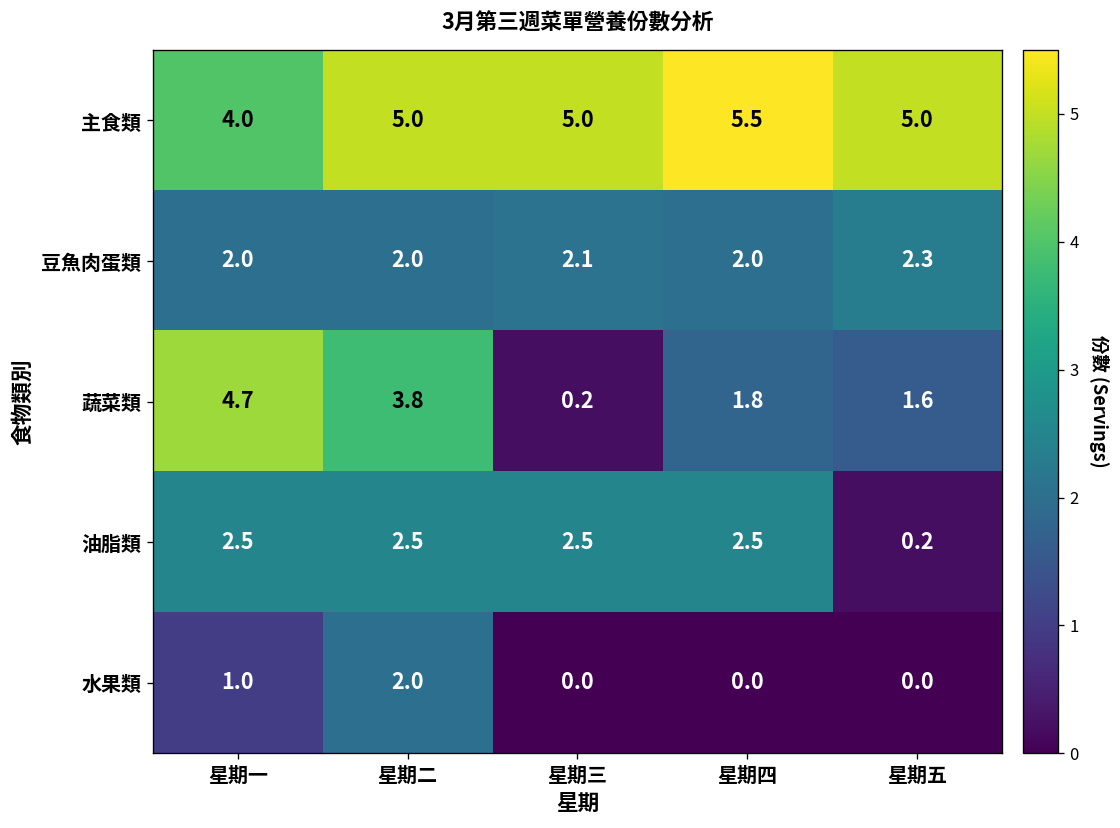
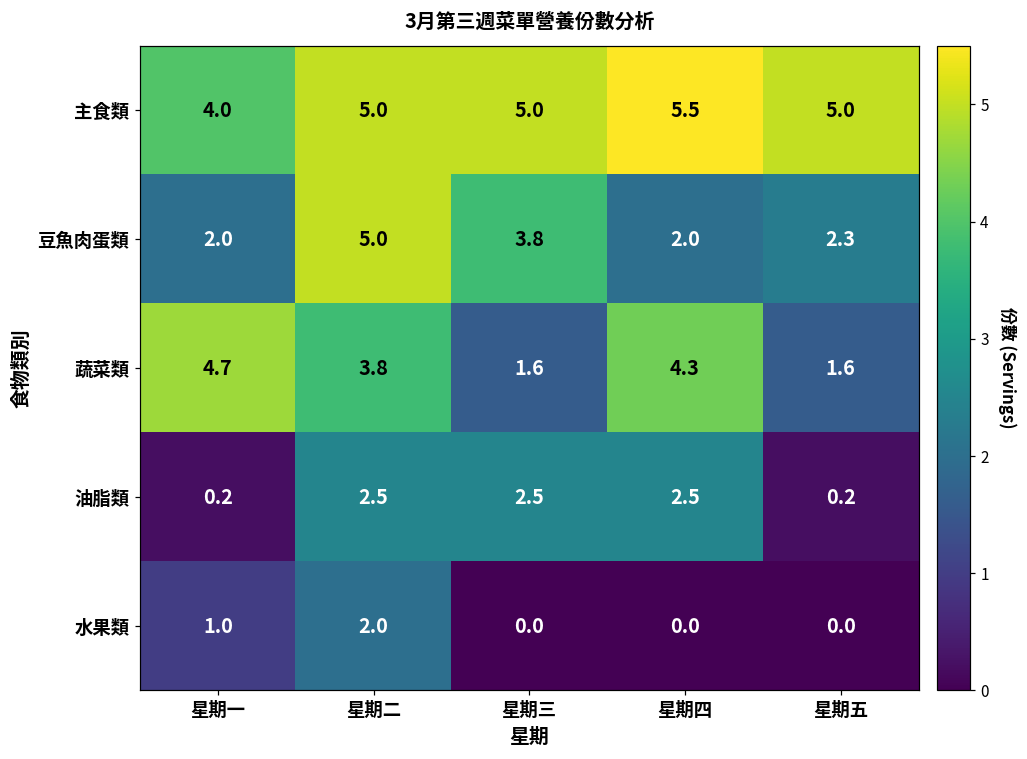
豆魚肉蛋類, 星期二: 2.0 -> 5.0
豆魚肉蛋類, 星期三: 2.1 -> 3.8
蔬菜類, 星期三: 0.2 -> 1.6
蔬菜類, 星期四: 1.8 -> 4.3
油脂類, 星期一: 2.5 -> 0.2
